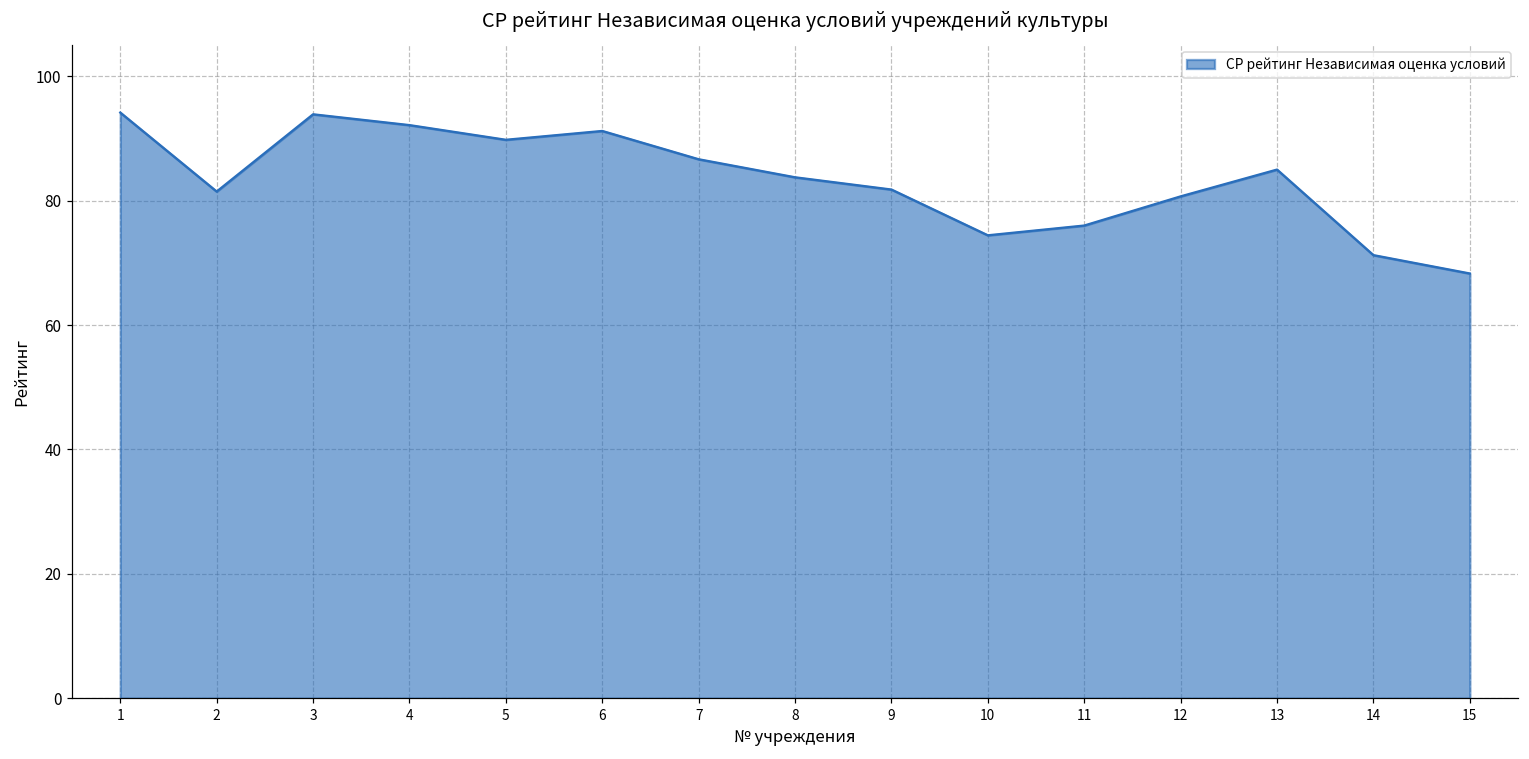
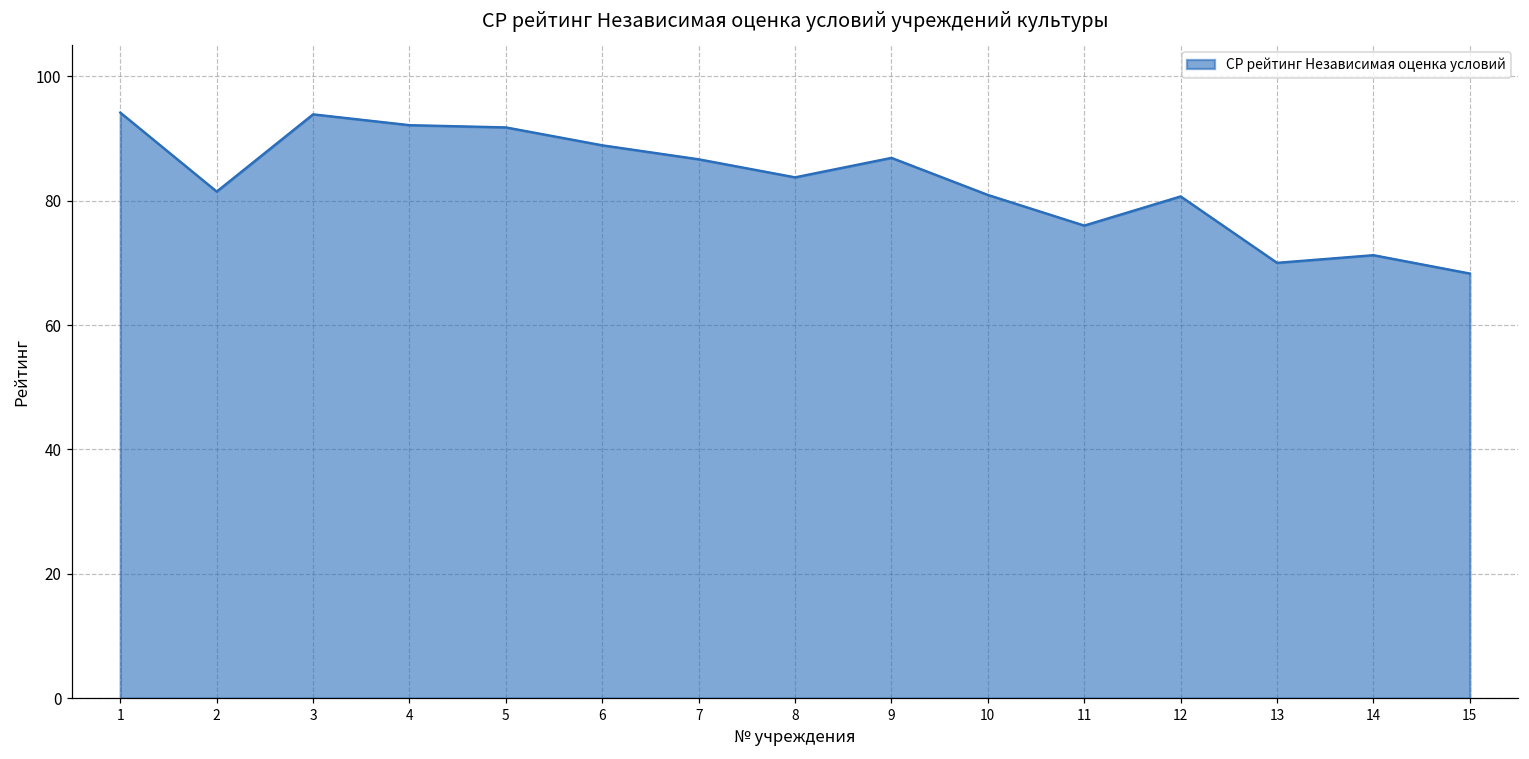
5: 90 -> 92
6: 91 -> 89
9: 82 -> 87
10: 74 -> 81
13: 85 -> 70
